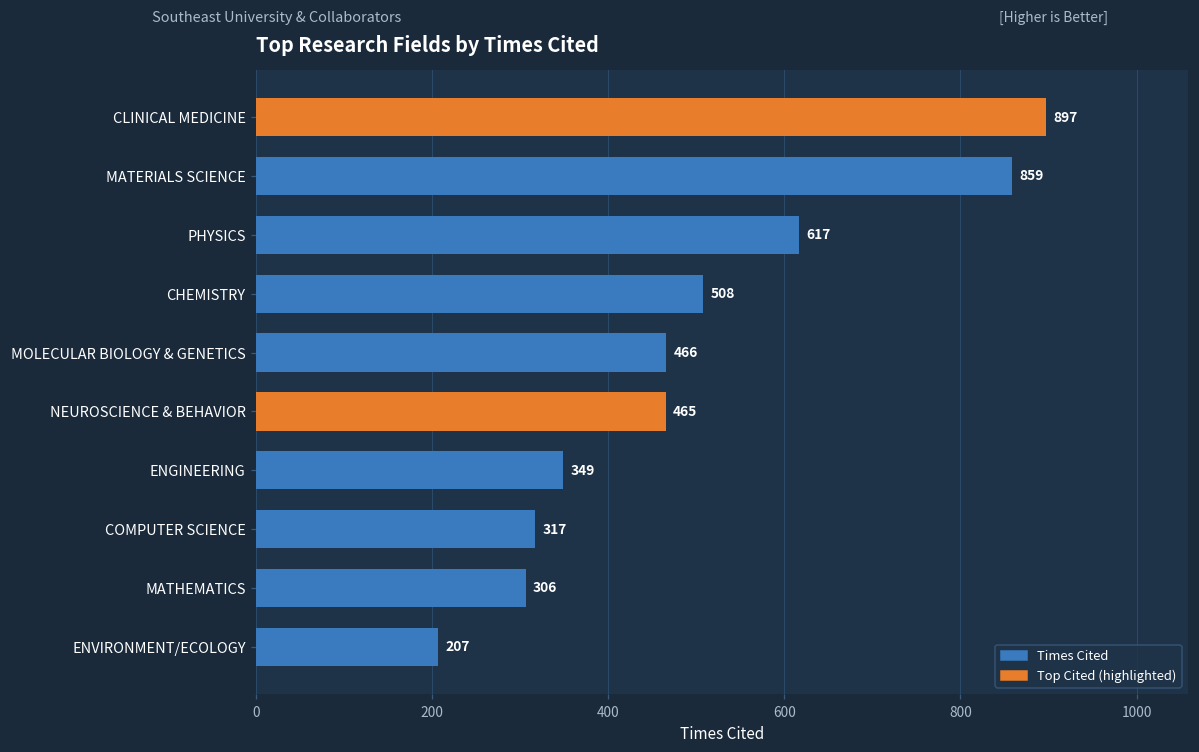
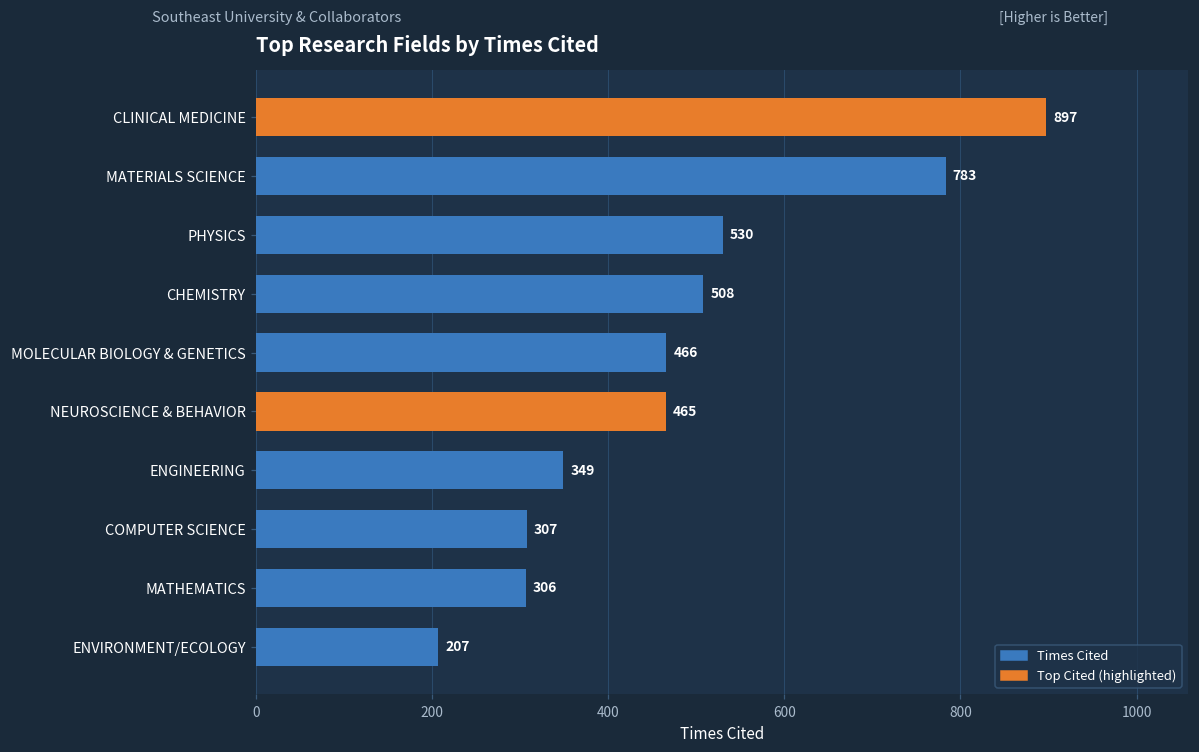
MATERIALS SCIENCE: 859 -> 783
PHYSICS: 617 -> 530
COMPUTER SCIENCE: 317 -> 307
